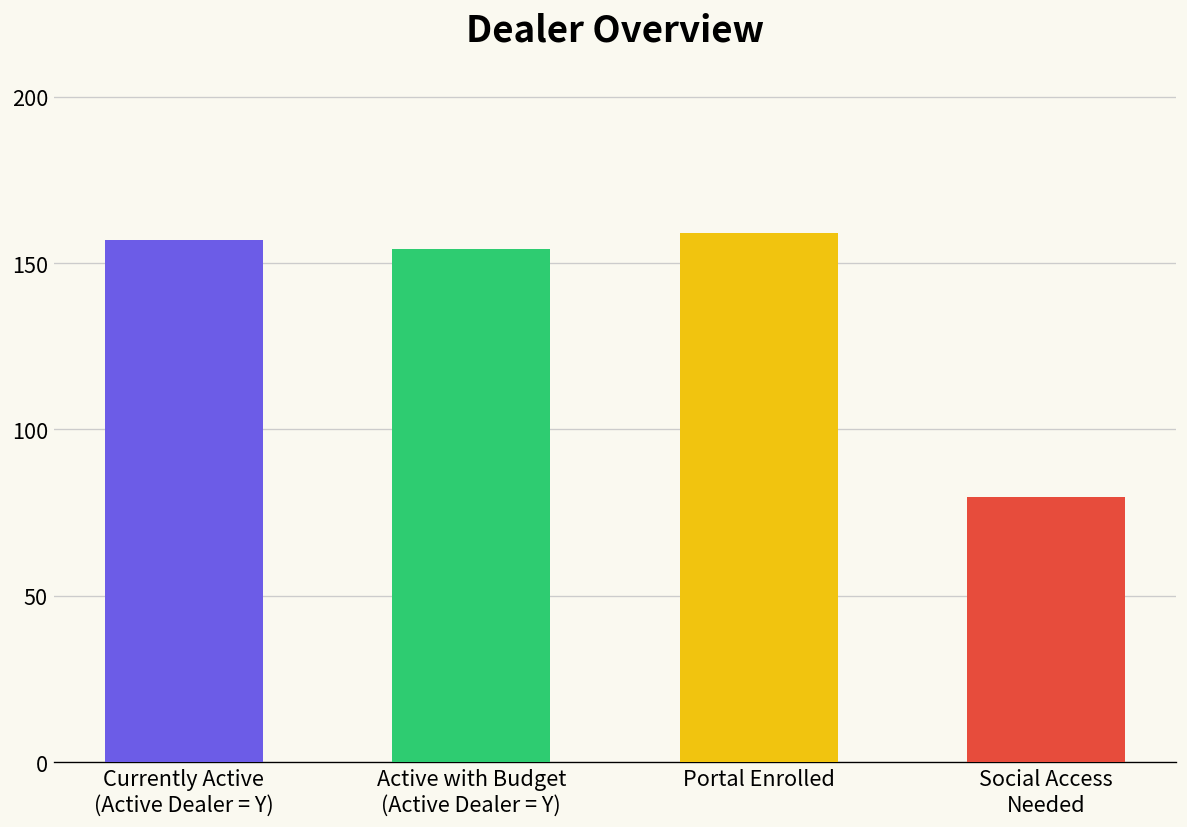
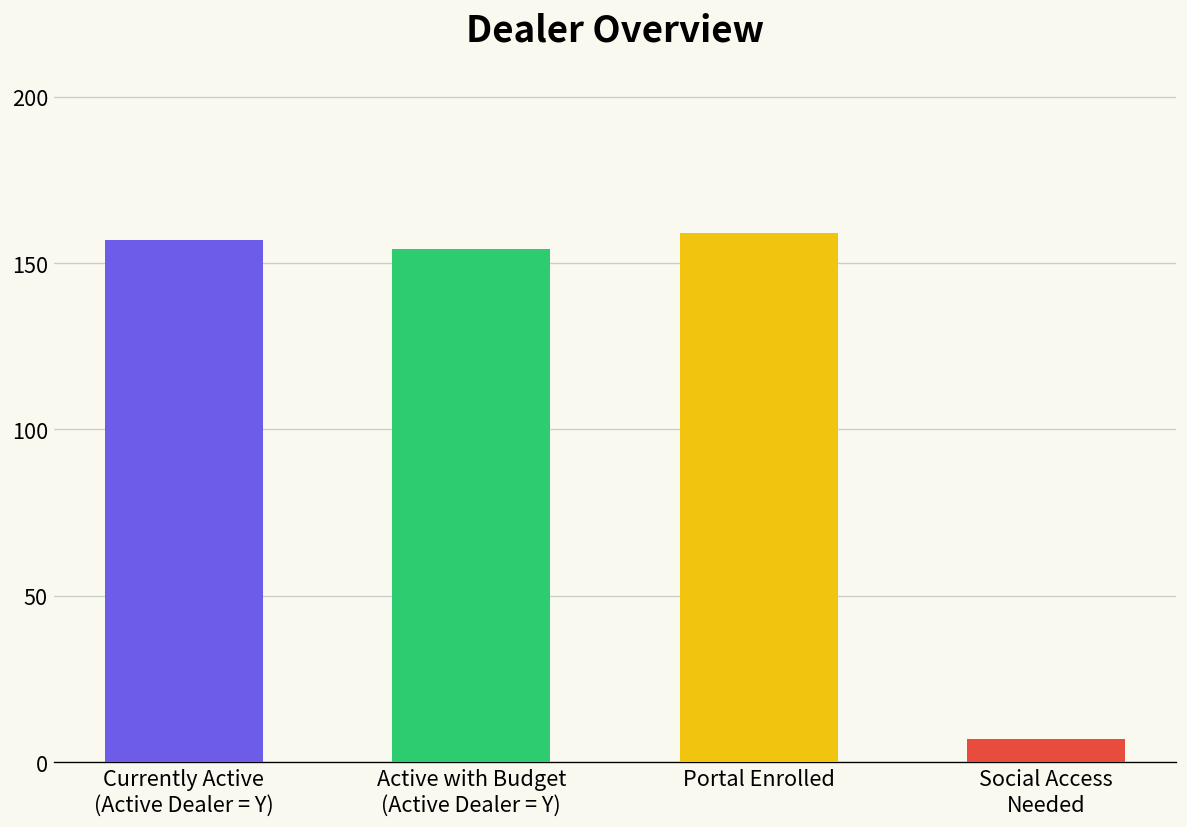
Social Access Needed: 80 -> 7
